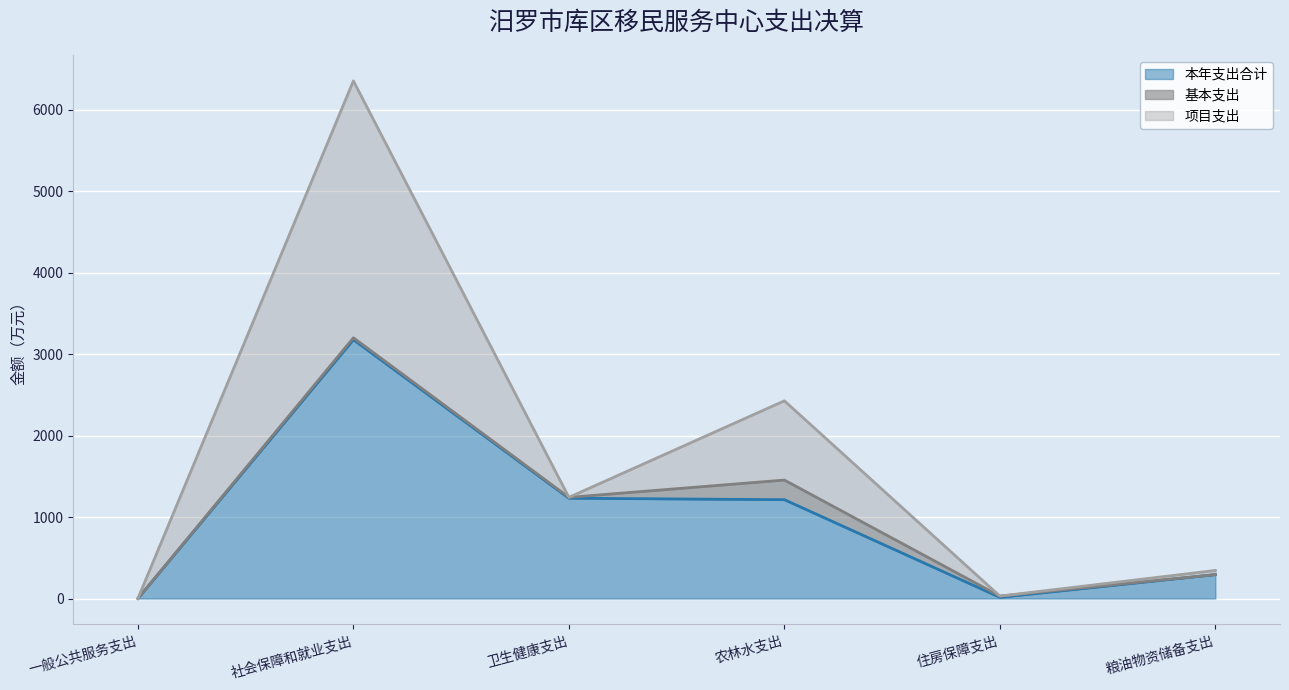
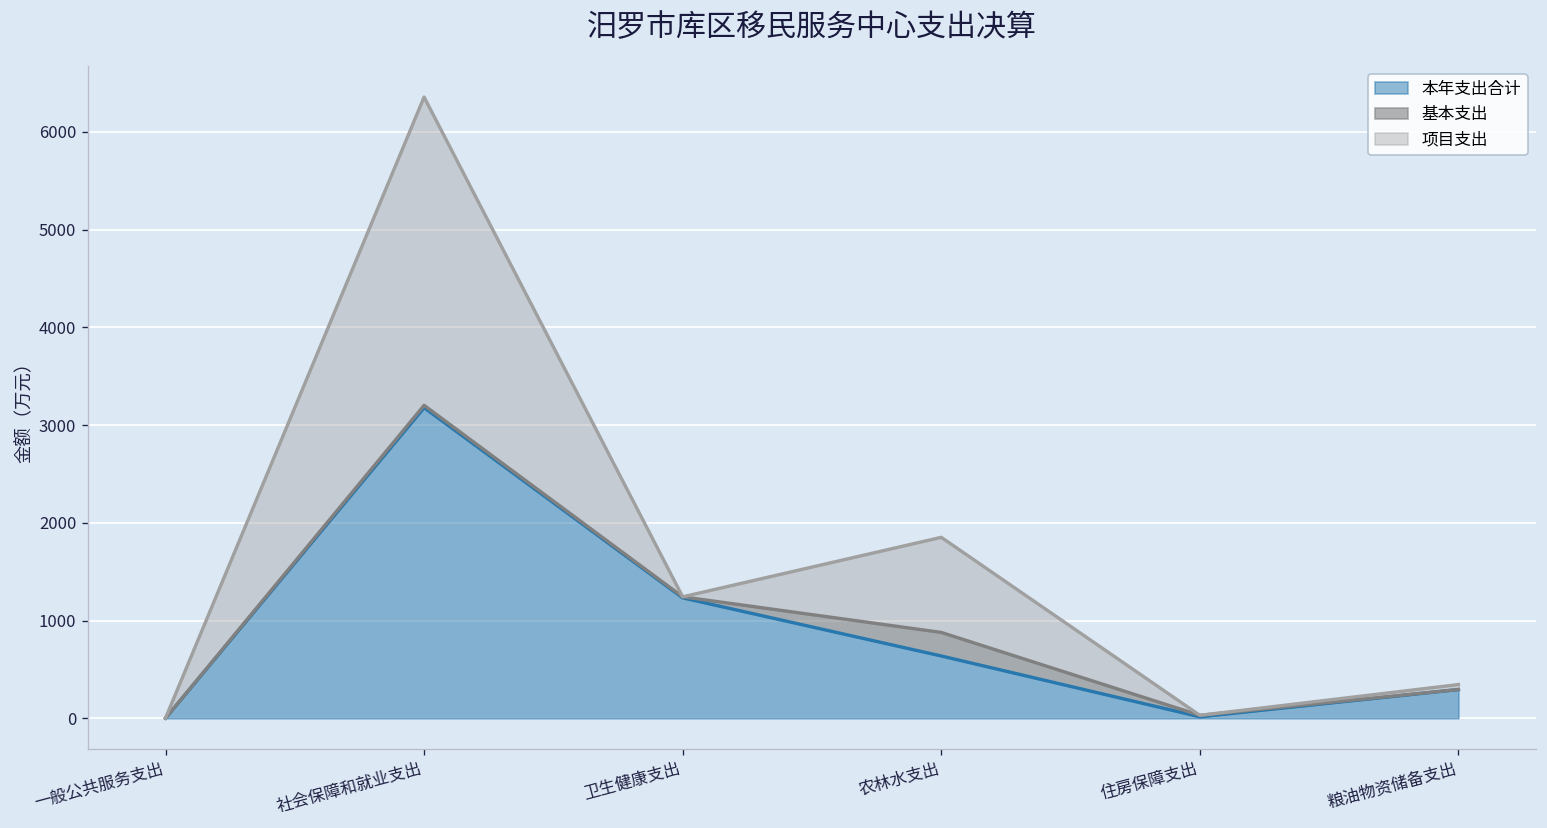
本年支出合计, 农林水支出: 1200 -> 600
